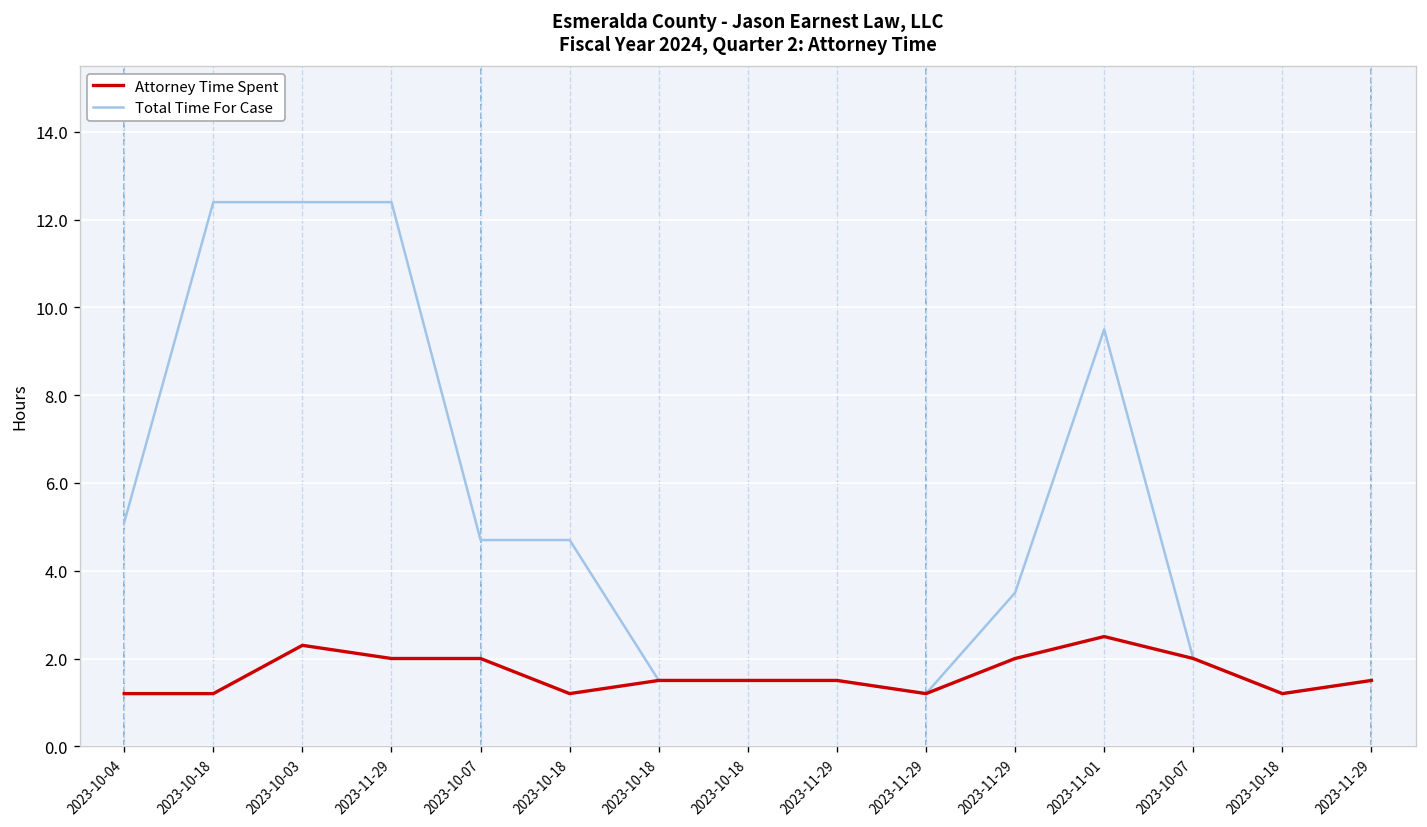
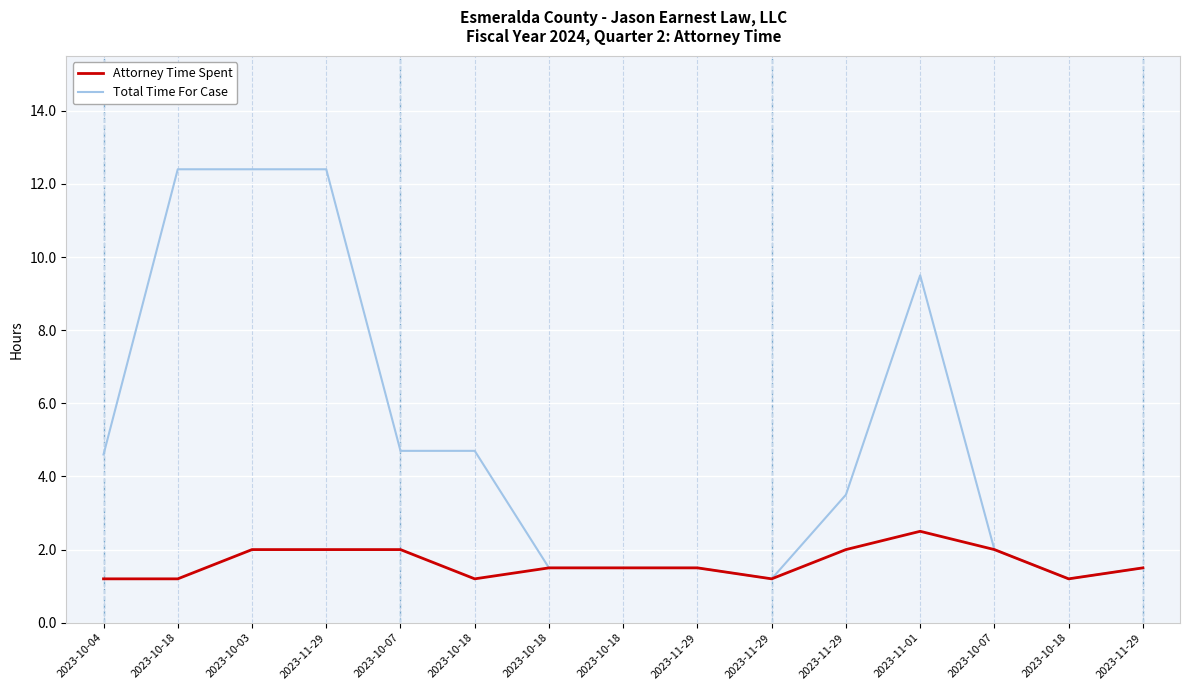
Total Time For Case, 2023-10-04: 5.1 -> 4.6
Attorney Time Spent, 2023-10-03: 2.3 -> 2.0
